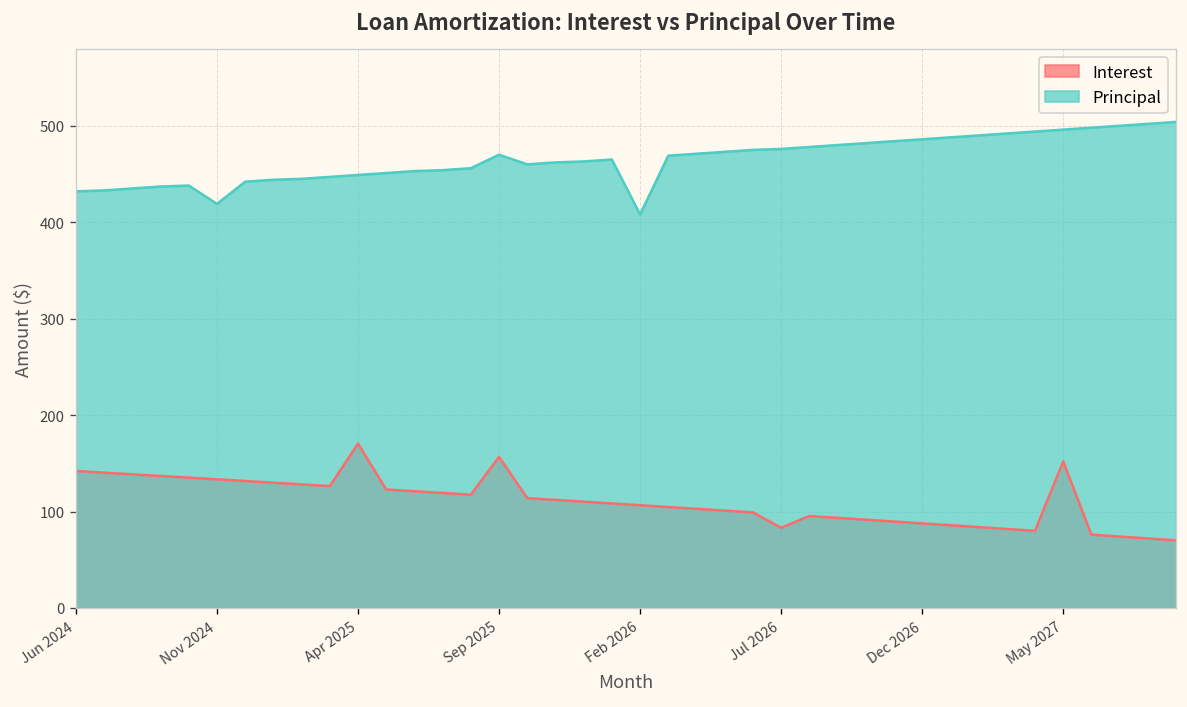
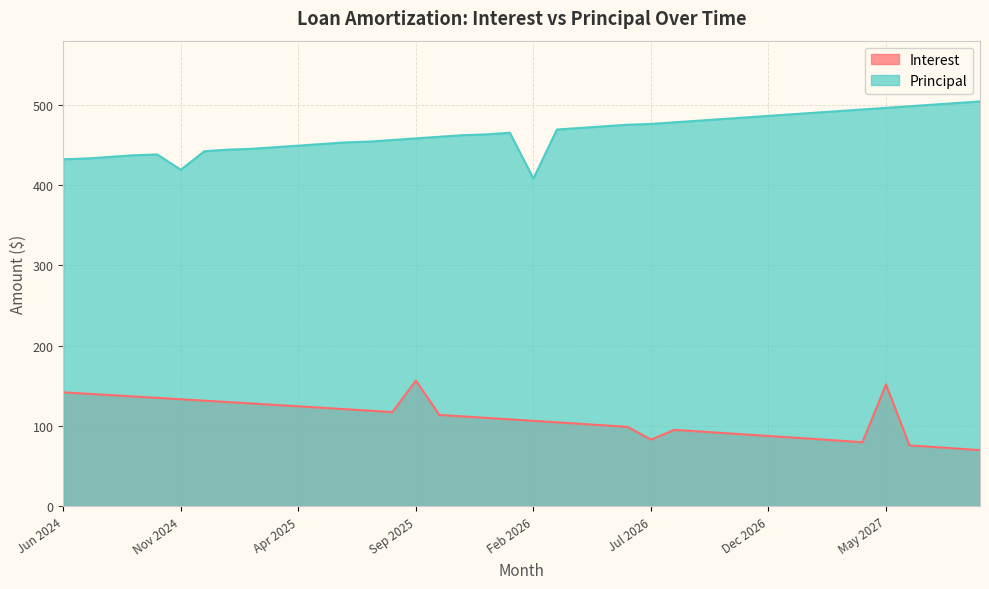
Interest, Apr 2025: 170 -> 120
Principal, Sep 2025: 470 -> 460
